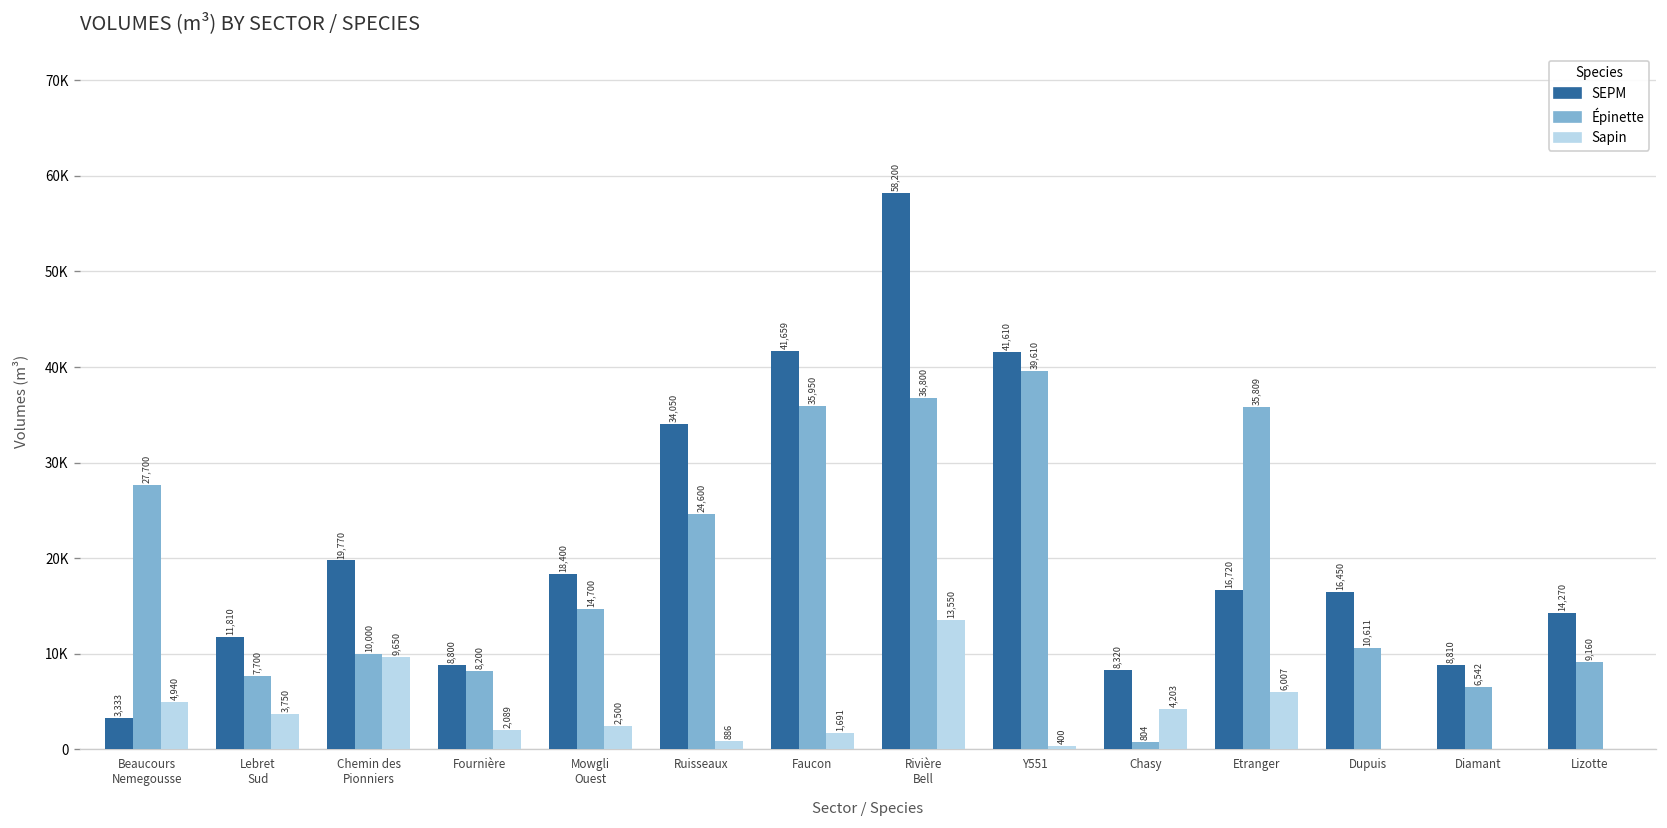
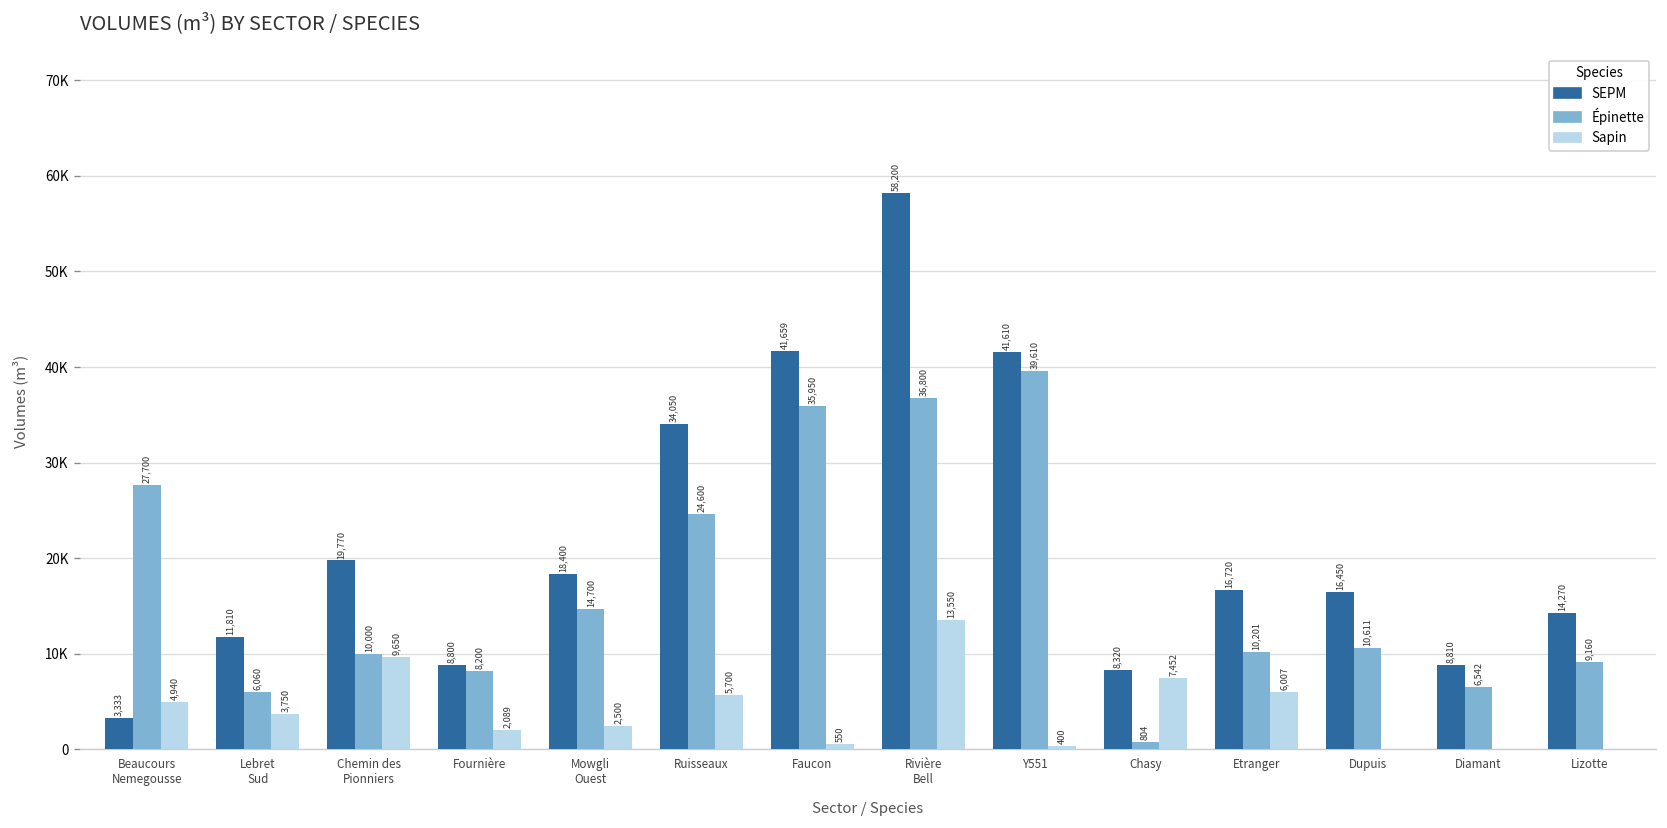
Épinette, Lebret Sud: 7,700 -> 6,060
Sapin, Ruisseaux: 886 -> 5,700
Sapin, Faucon: 1,691 -> 550
Sapin, Chasy: 4,203 -> 7,452
Épinette, Etranger: 35,809 -> 10,201
